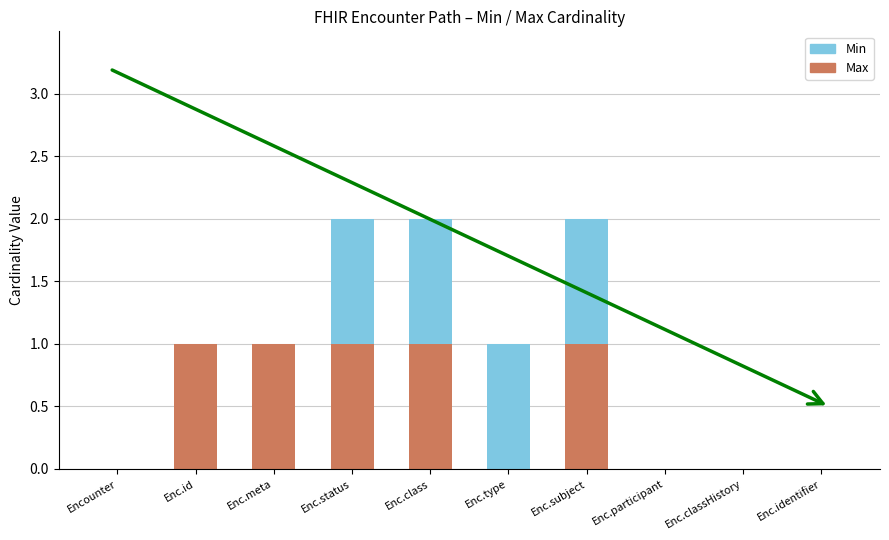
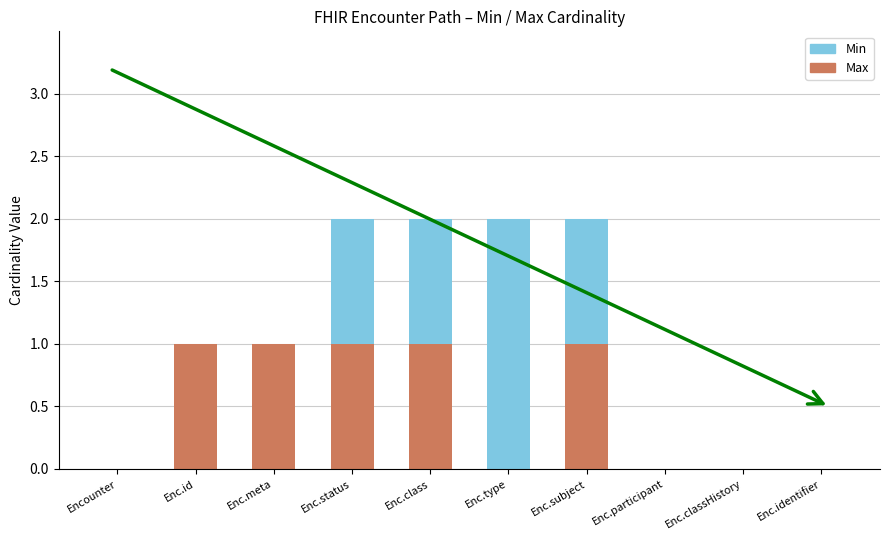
Min, Enc.type: 1 -> 2
